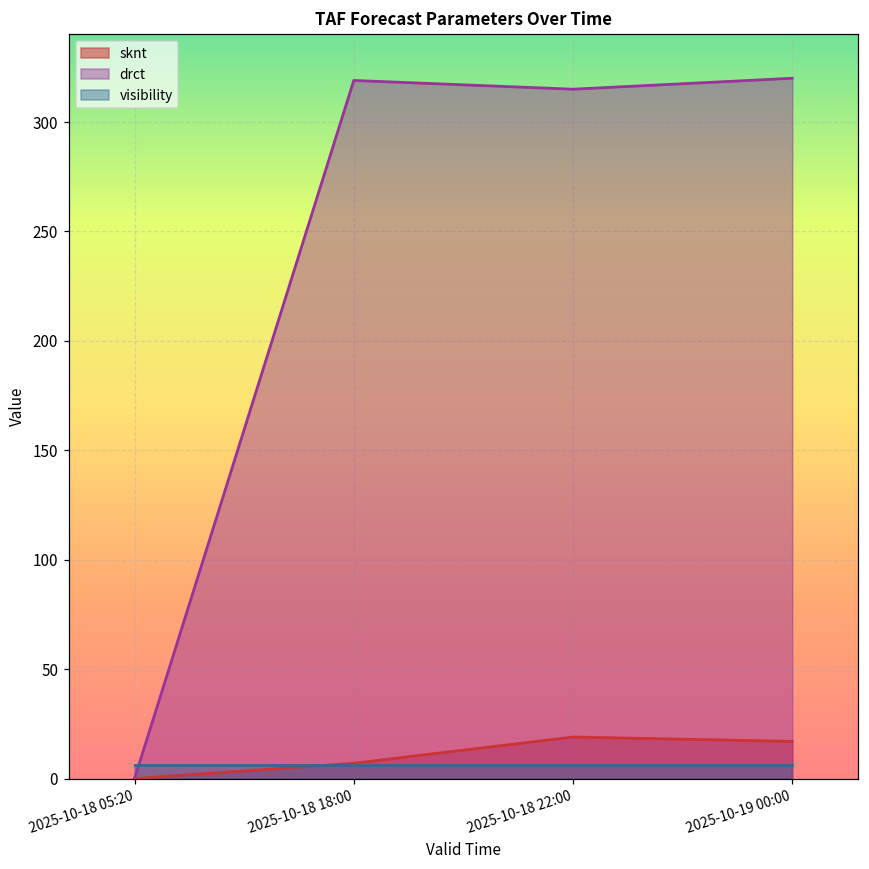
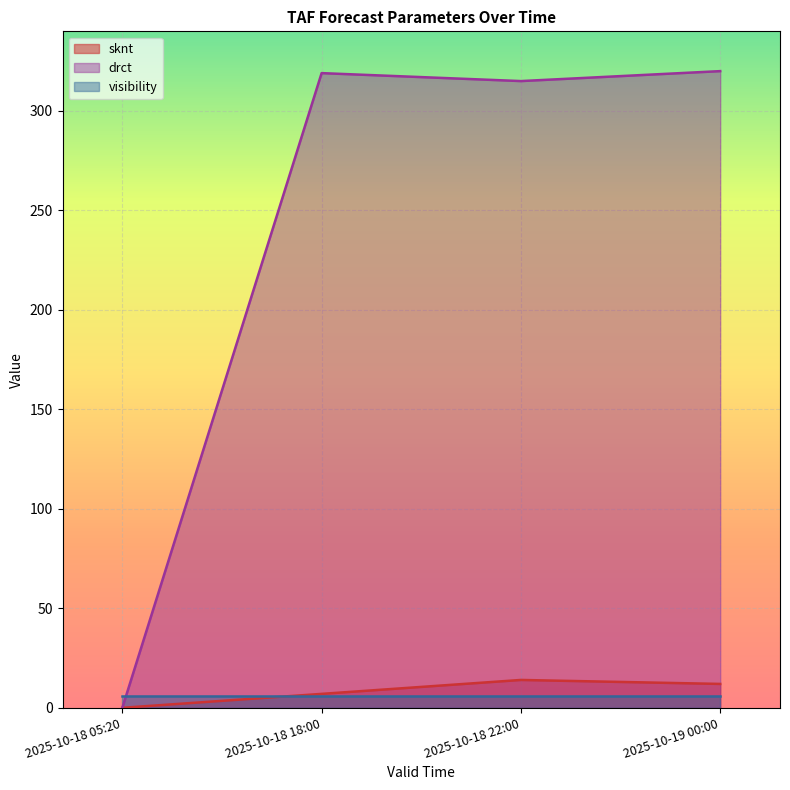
sknt, 2025-10-18 22:00: 19 -> 14
sknt, 2025-10-19 00:00: 17 -> 12
